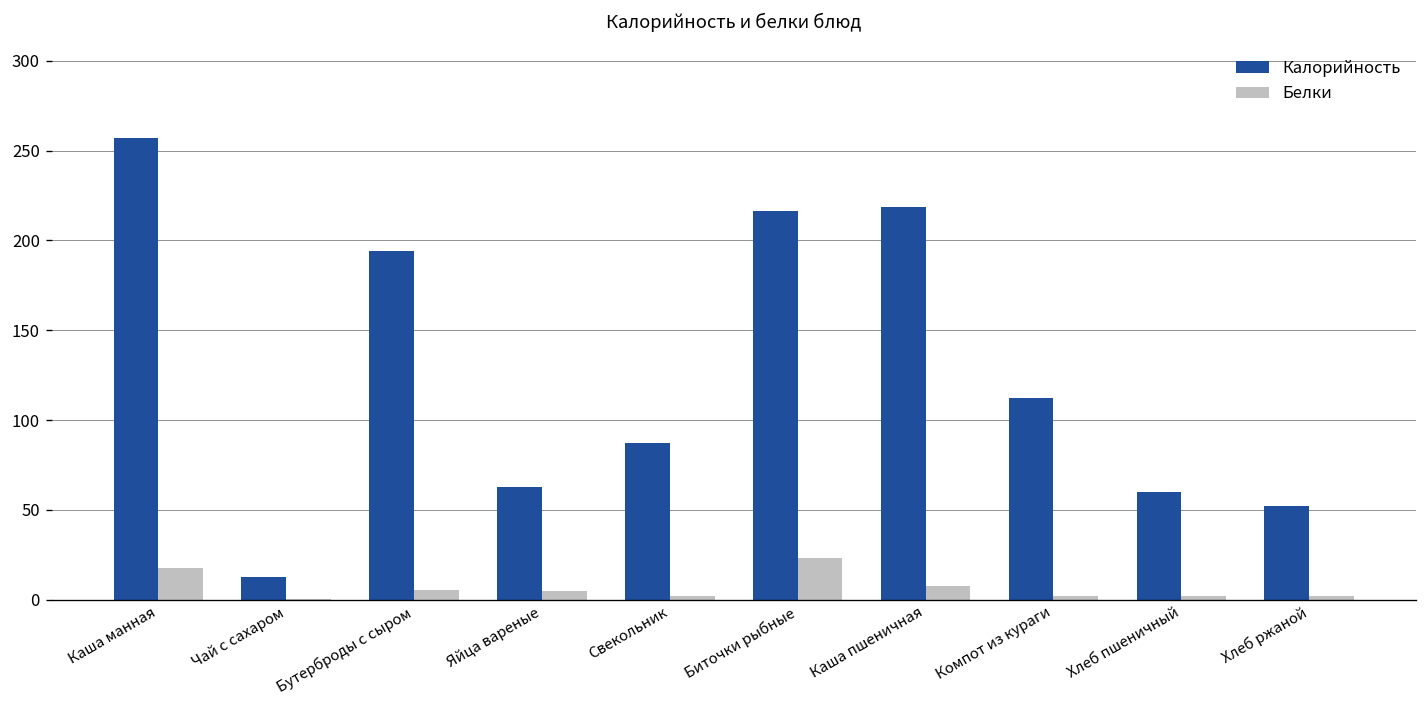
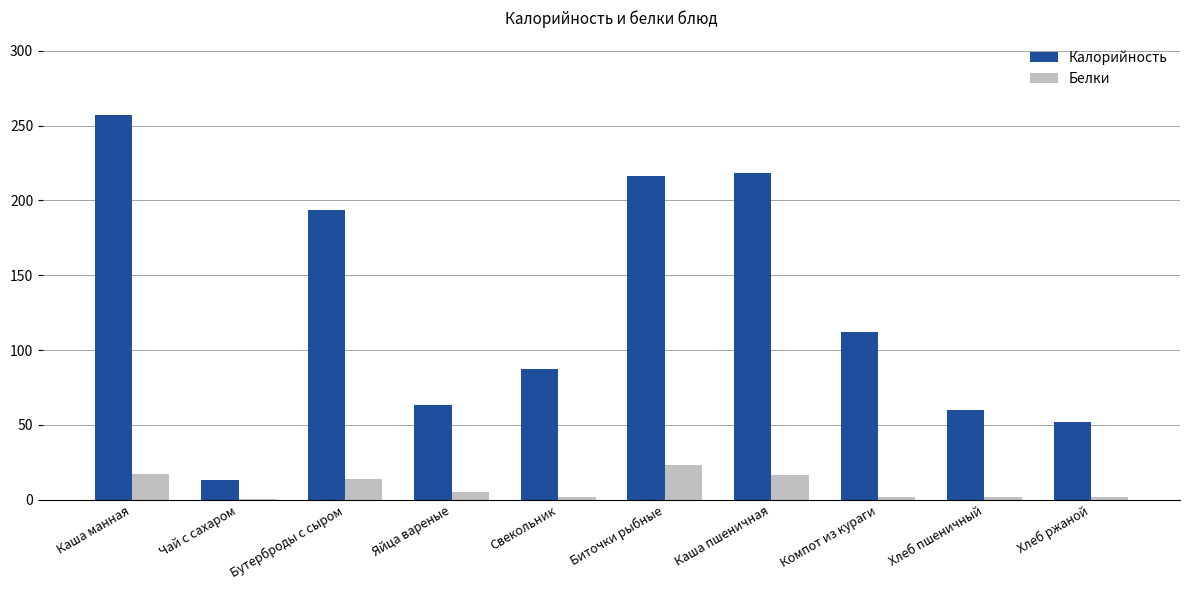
Белки, Бутерброды с сыром: 5 -> 14
Белки, Каша пшеничная: 8 -> 17
